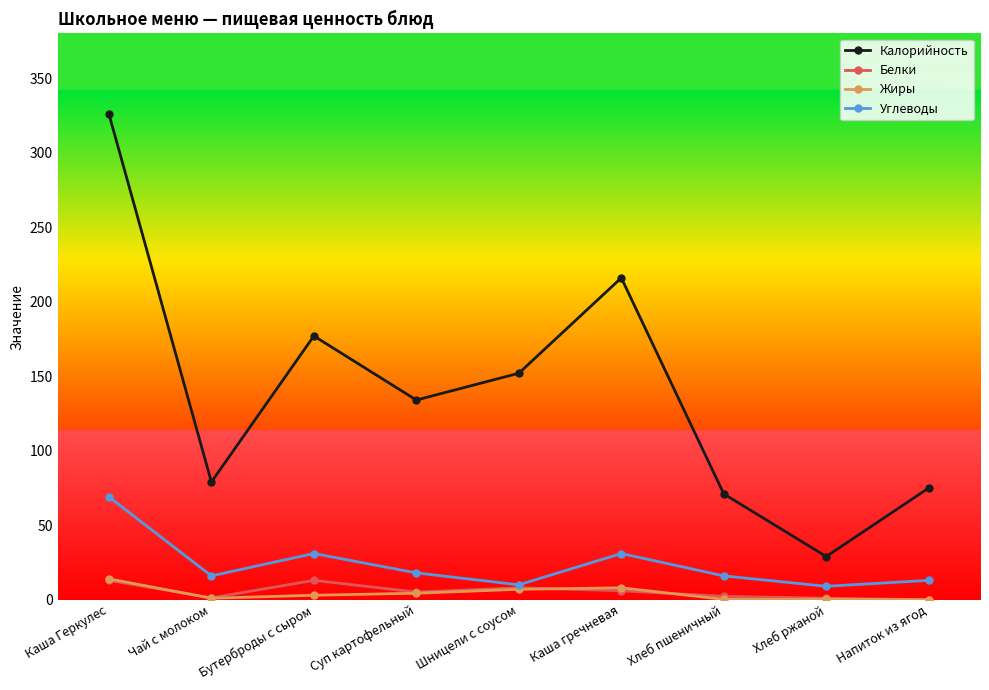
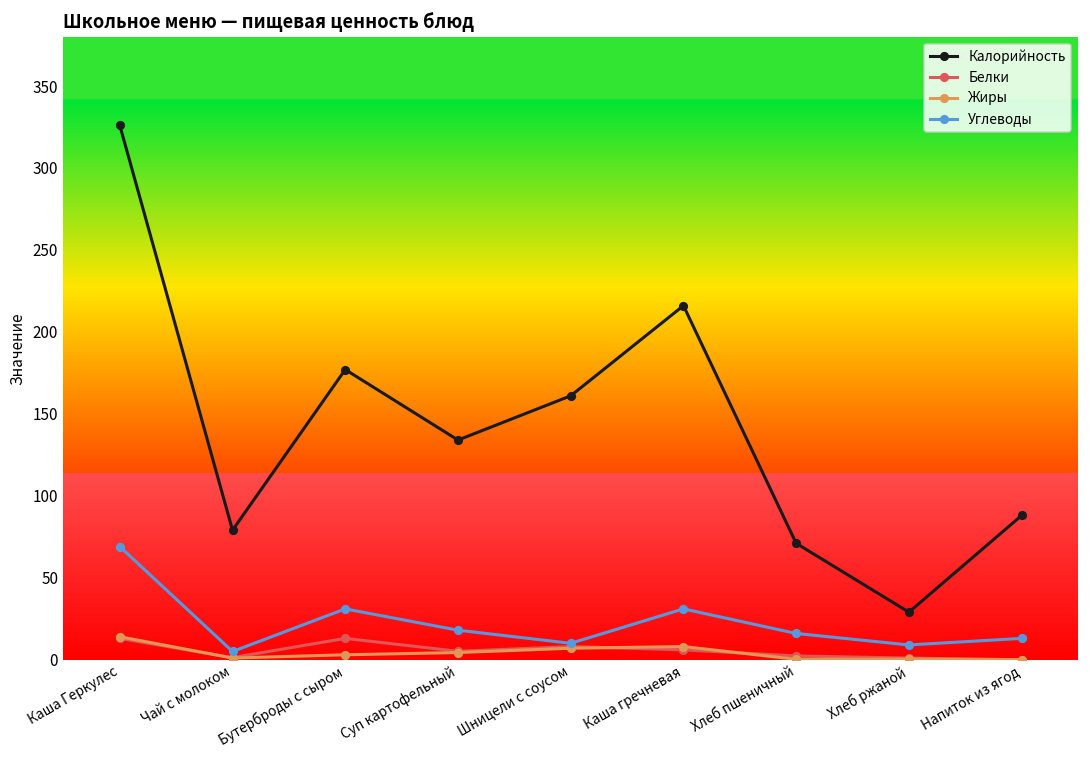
Углеводы, Чай с молоком: 16 -> 5
Калорийность, Шницели с соусом: 152 -> 161
Калорийность, Напиток из ягод: 75 -> 88
